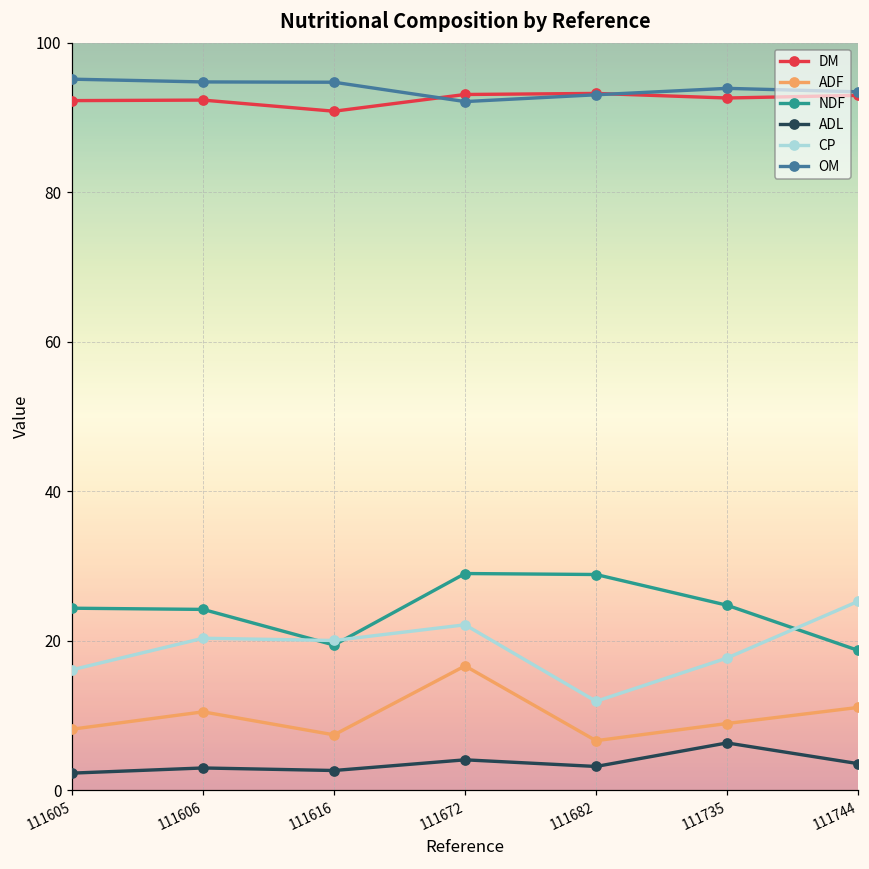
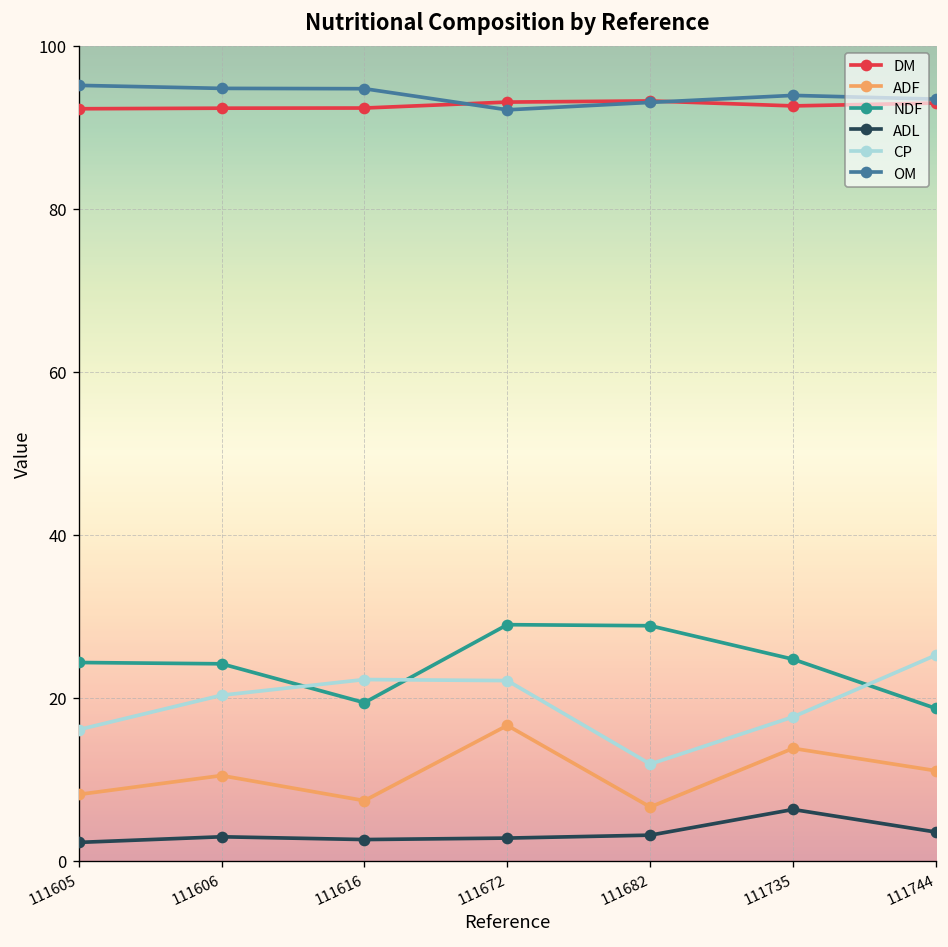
DM, 111616: 91 -> 92
CP, 111616: 20 -> 22
ADL, 111672: 4 -> 3
ADF, 111735: 9 -> 14
